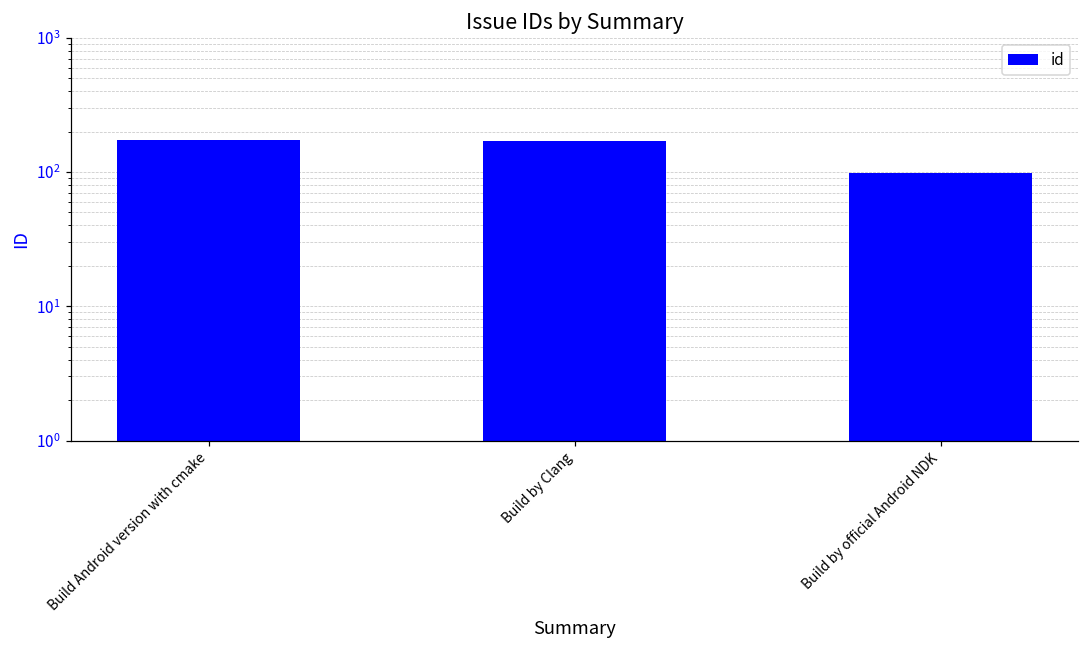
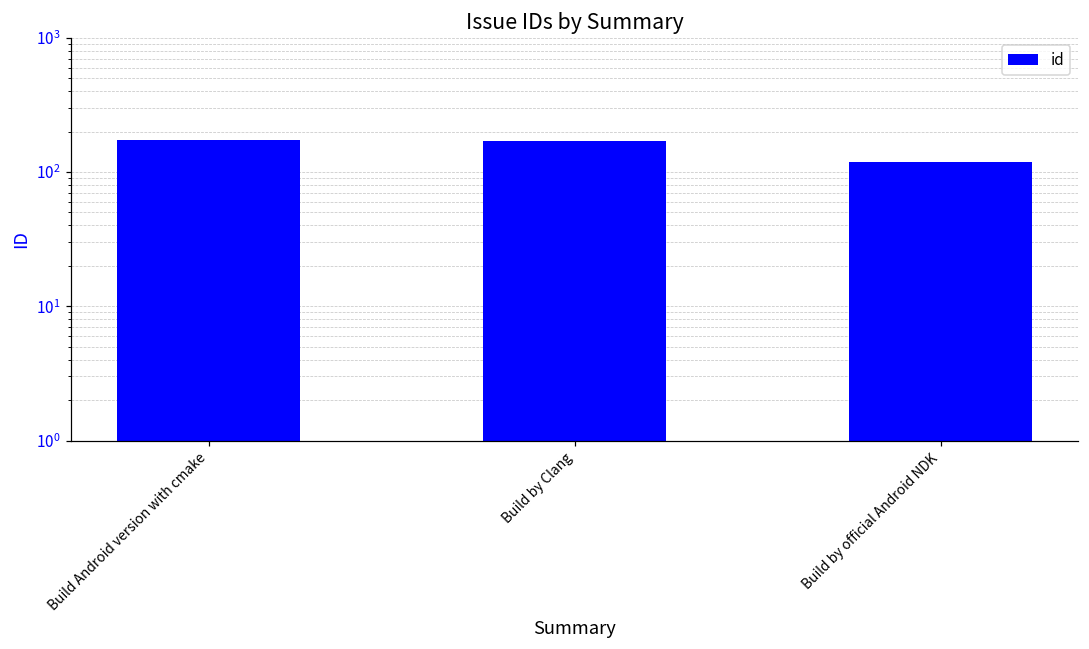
Build by official Android NDK: 100 -> 120
